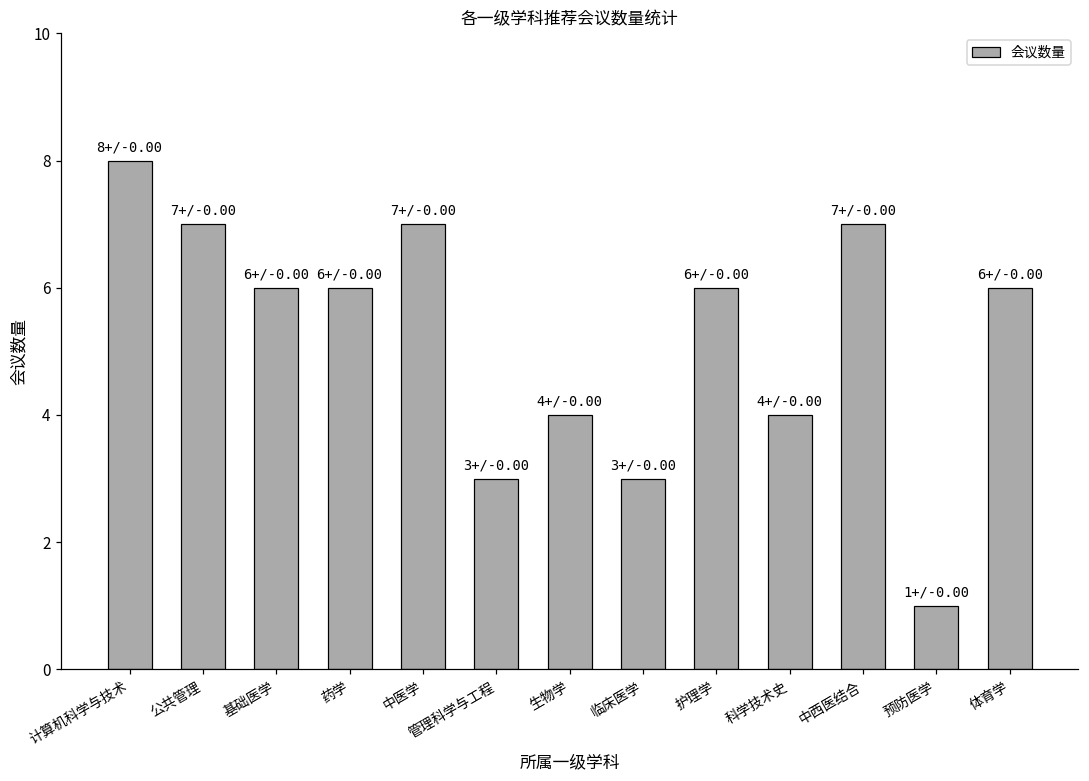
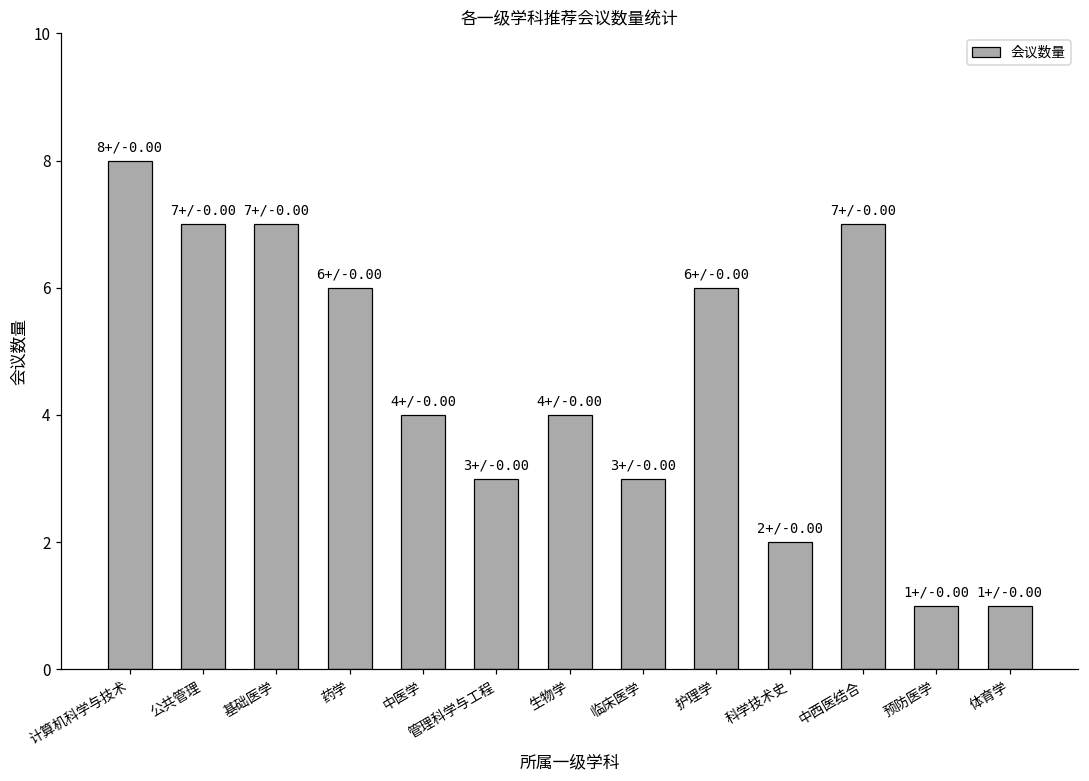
基础医学: 6+/ -> 7+/
中医学: 7+/ -> 4+/
科学技术史: 4+/ -> 2+/
体育学: 6+/ -> 1+/
